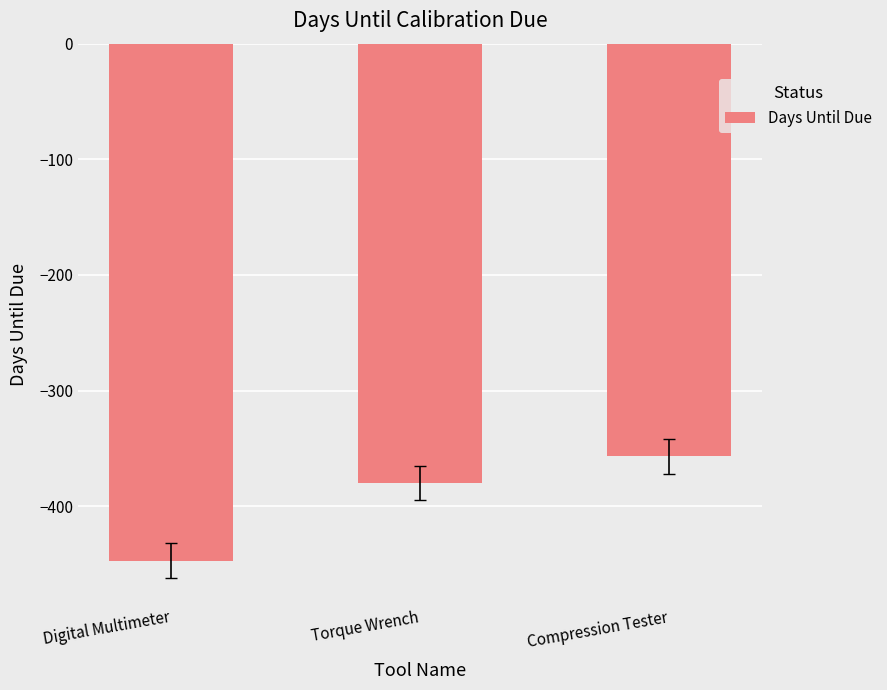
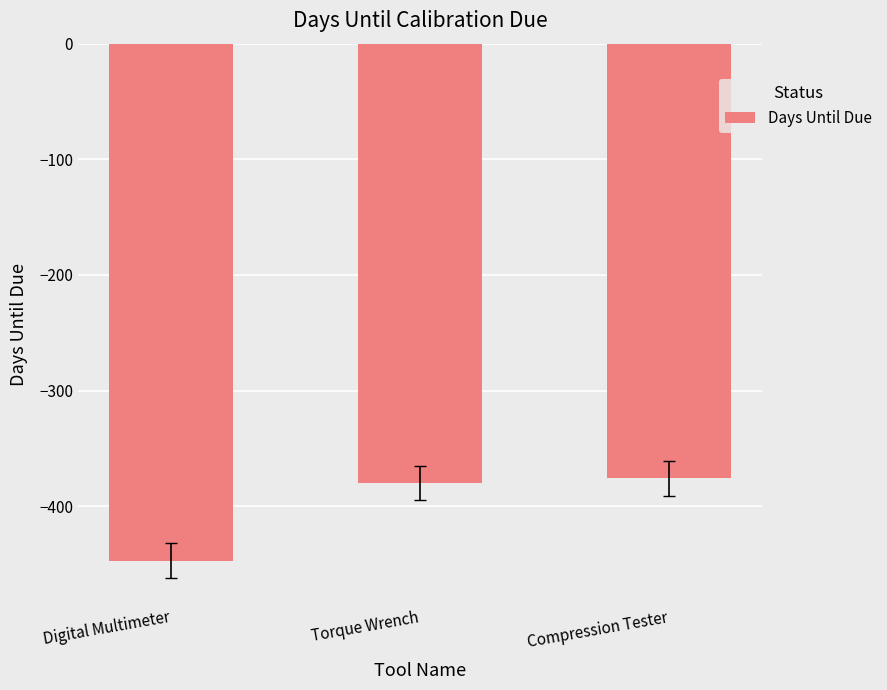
Days Until Due, Compression Tester: -357 -> -376
